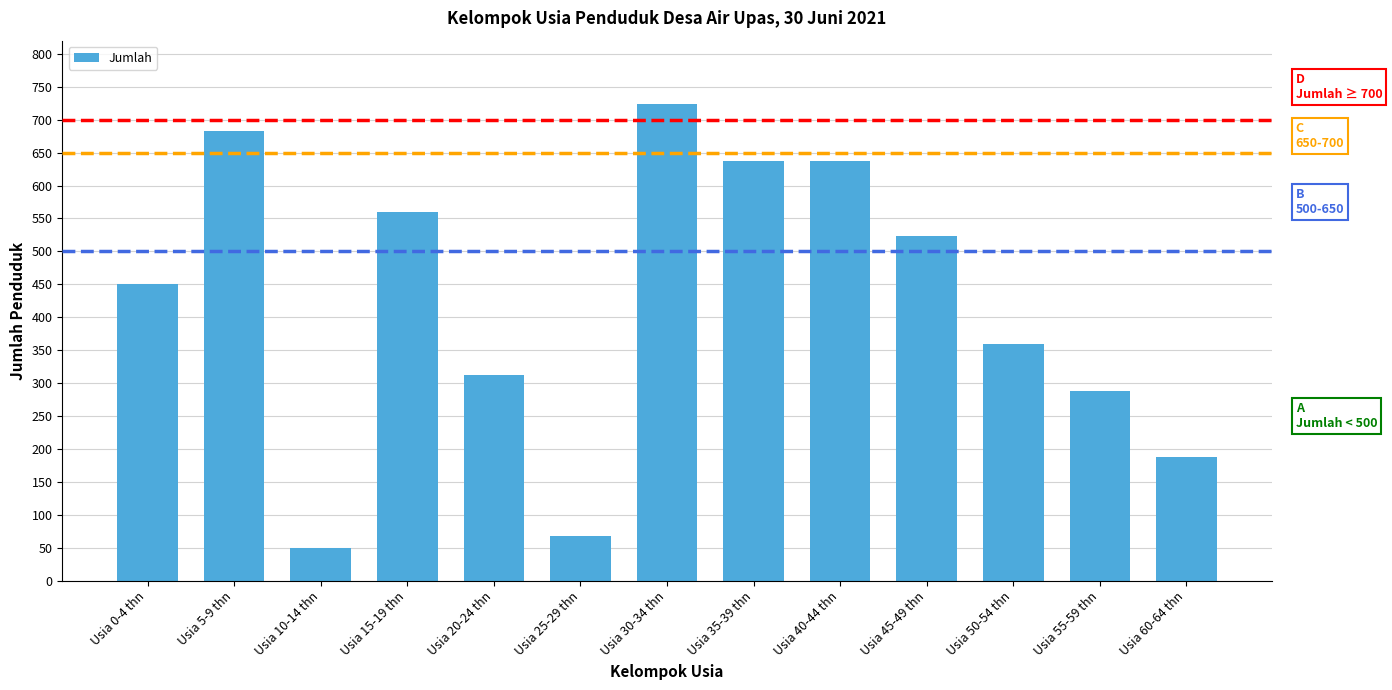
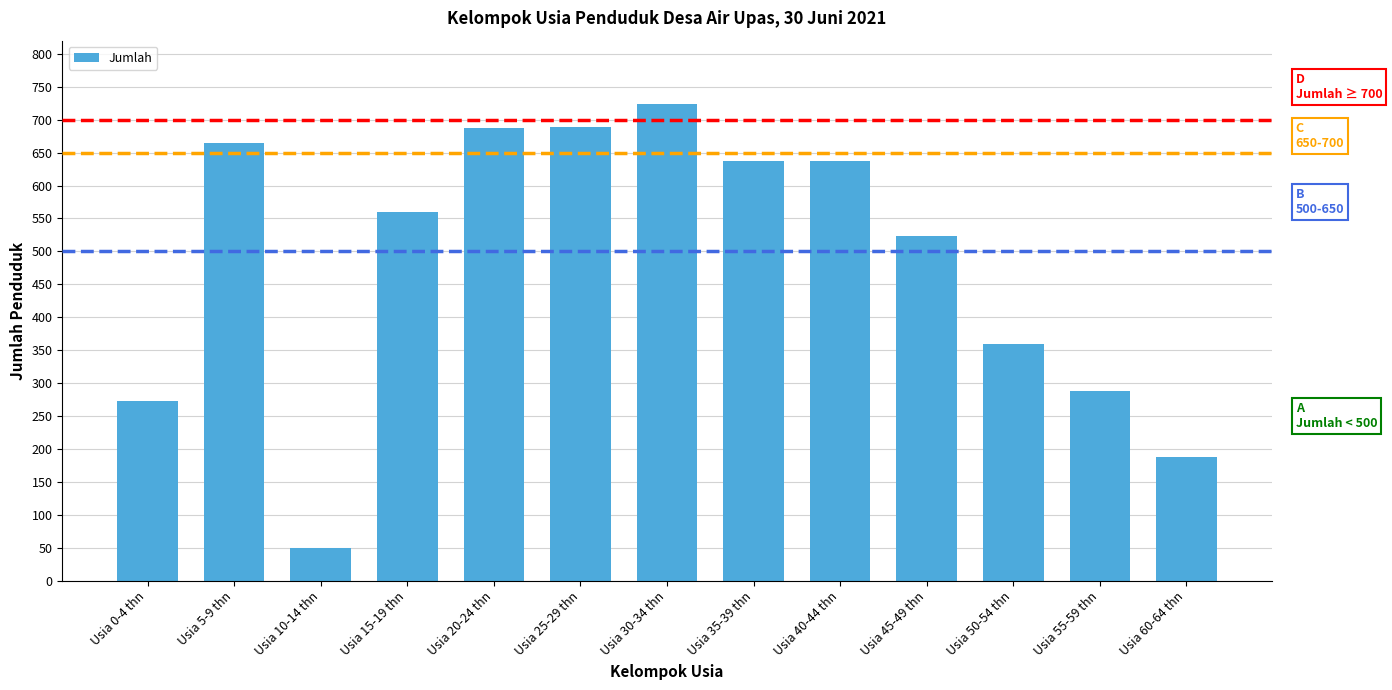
Usia 0-4 thn: 450 -> 270
Usia 5-9 thn: 680 -> 670
Usia 20-24 thn: 310 -> 690
Usia 25-29 thn: 70 -> 690
